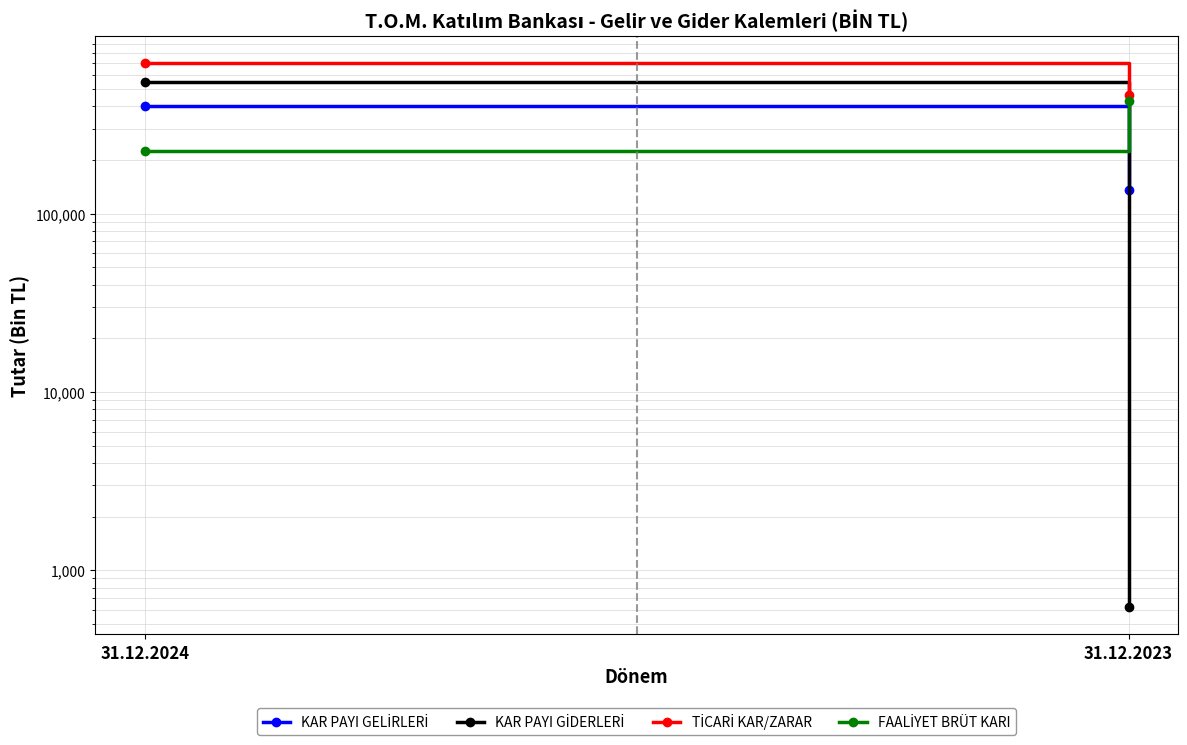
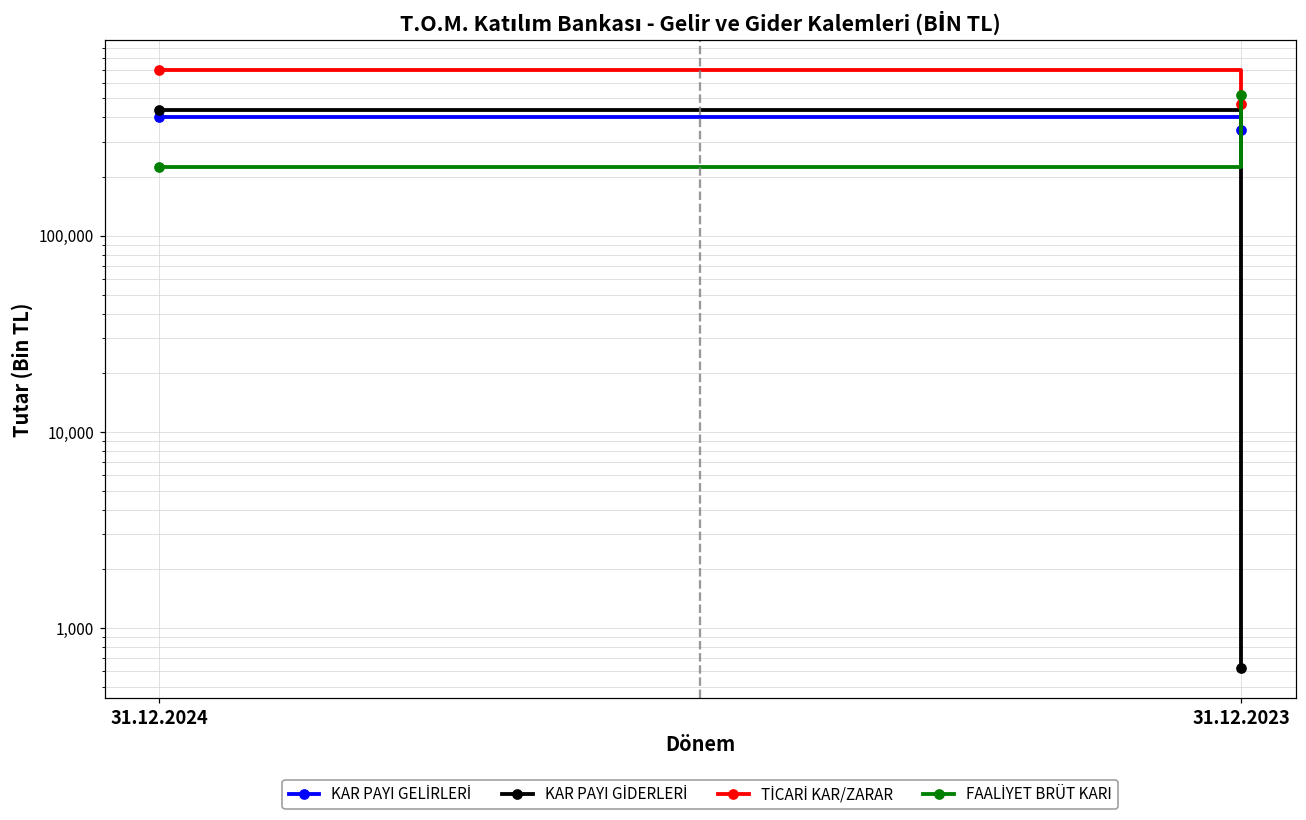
KAR PAYI GİDERLERİ, 31.12.2024: 550,000 -> 430,000
KAR PAYI GELİRLERİ, 31.12.2023: 140,000 -> 350,000
FAALİYET BRÜT KARI, 31.12.2023: 430,000 -> 520,000
